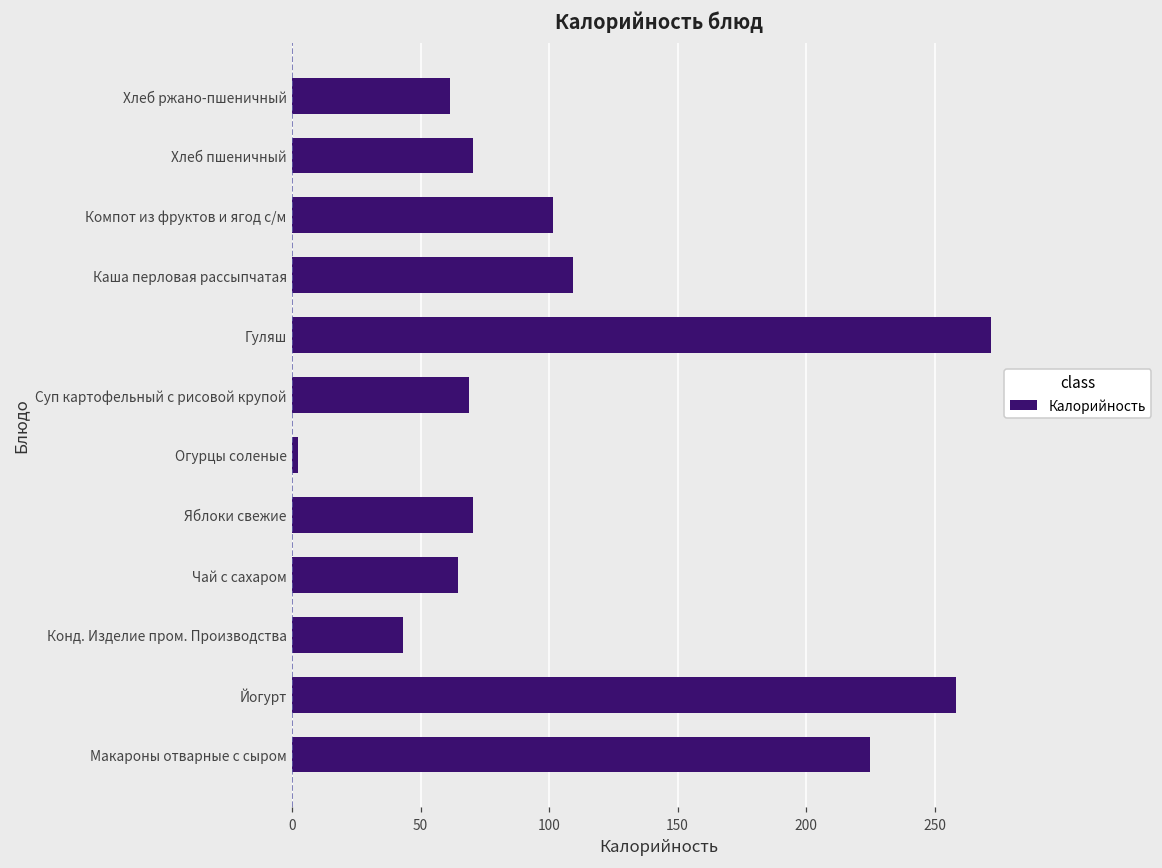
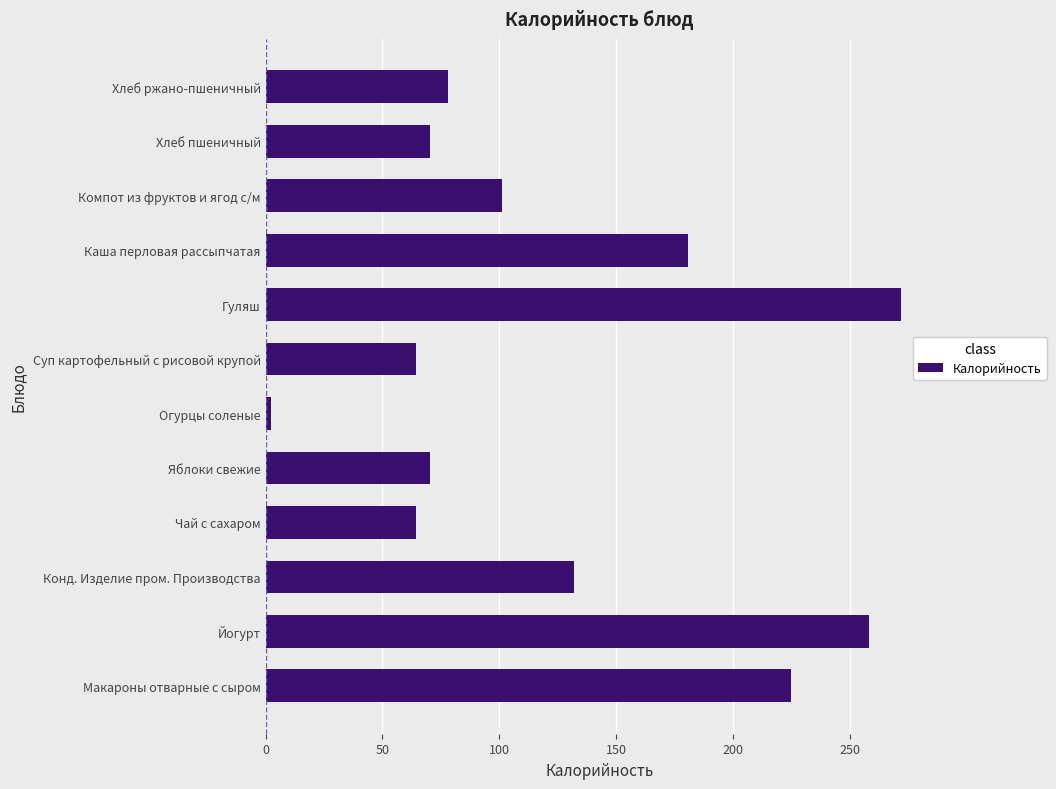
Хлеб ржано-пшеничный: 62 -> 78
Каша перловая рассыпчатая: 109 -> 181
Суп картофельный с рисовой крупой: 69 -> 65
Конд. Изделие пром. Производства: 43 -> 132
